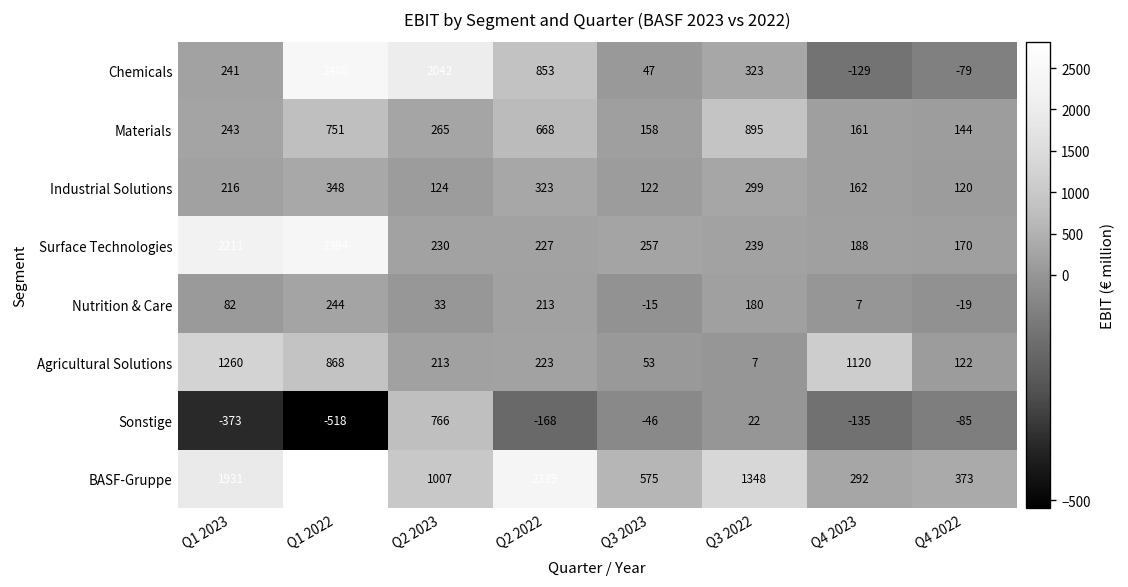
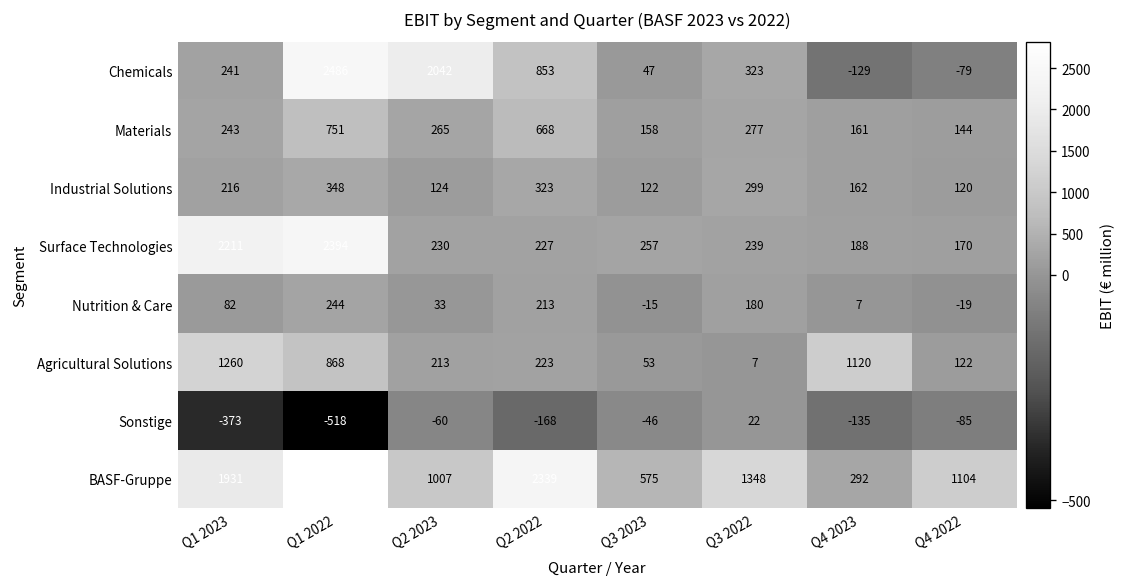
Materials, Q3 2022: 895 -> 277
Sonstige, Q2 2023: 766 -> -60
BASF-Gruppe, Q4 2022: 373 -> 1104
